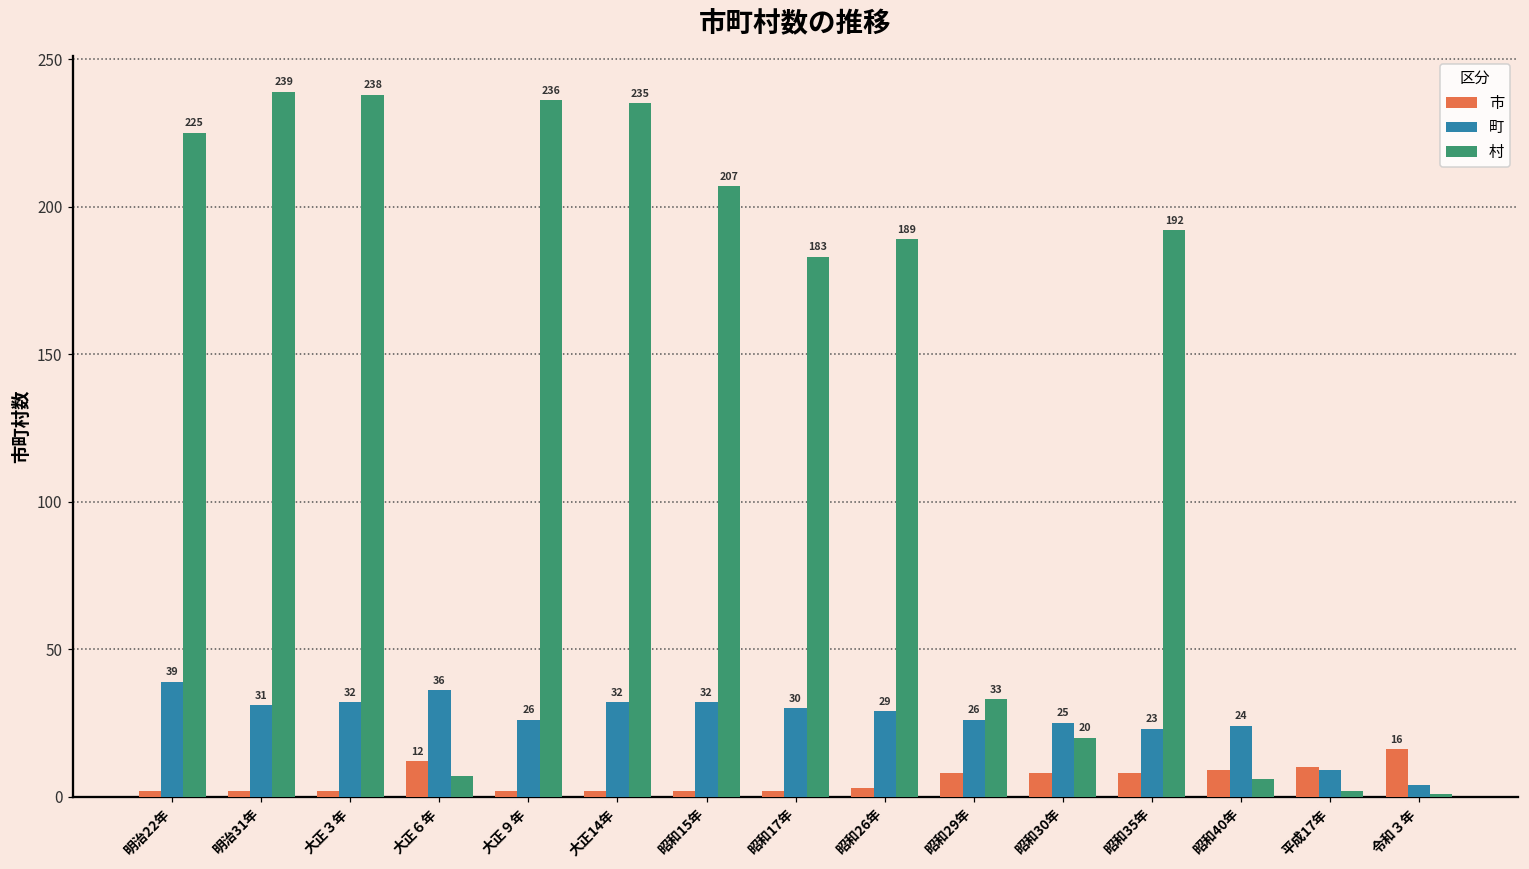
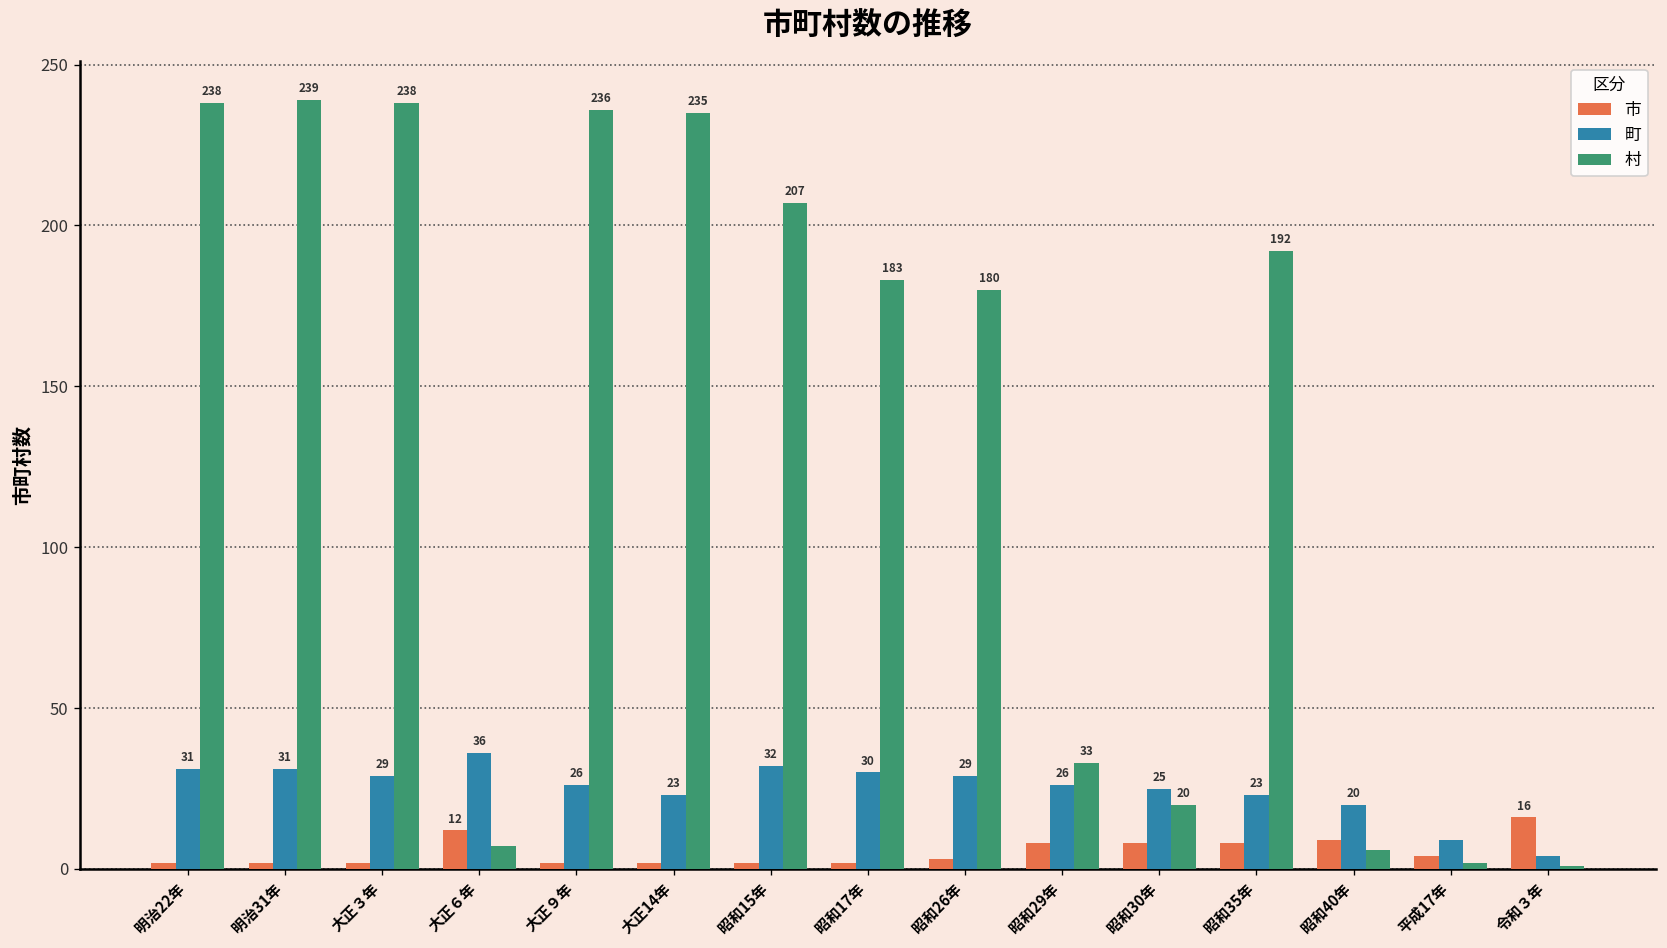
町, 明治22年: 39 -> 31
村, 明治22年: 225 -> 238
町, 大正３年: 32 -> 29
町, 大正14年: 32 -> 23
村, 昭和26年: 189 -> 180
町, 昭和40年: 24 -> 20
市, 平成17年: 10 -> 4
